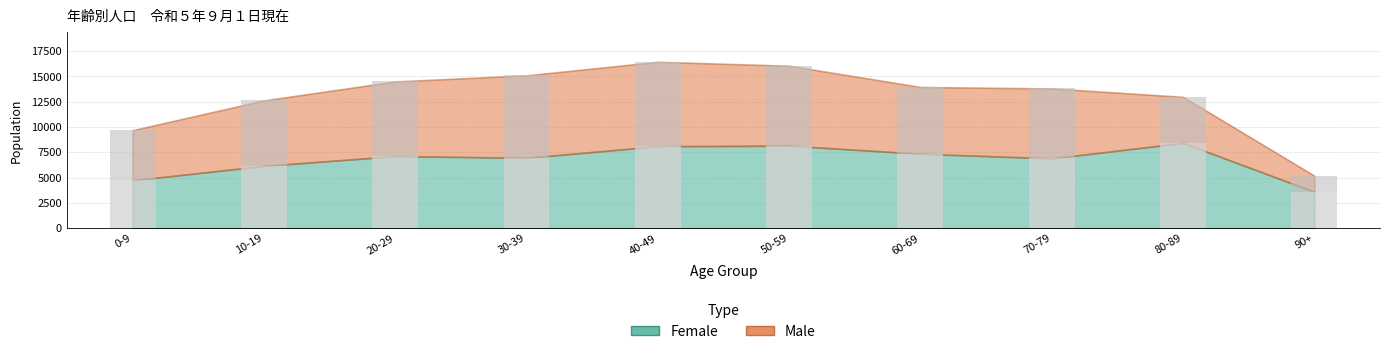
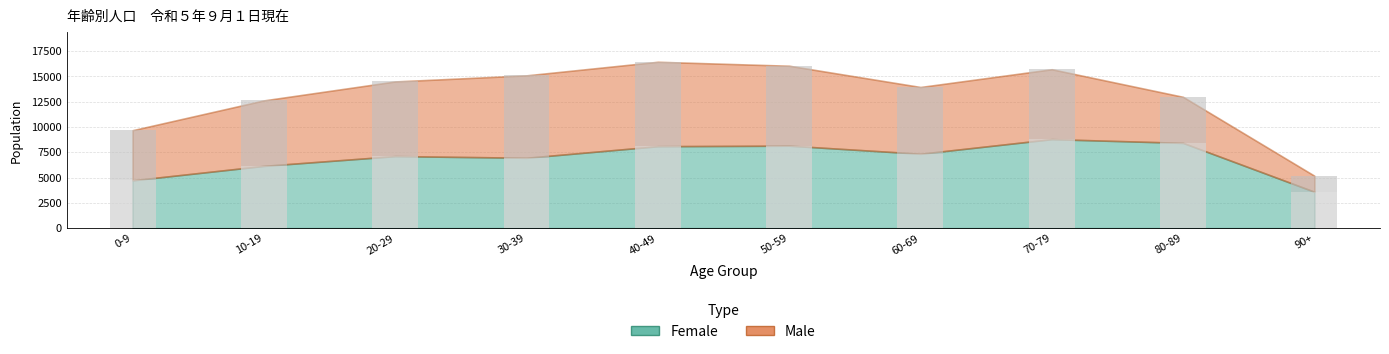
Female, 70-79: 6900 -> 8800
